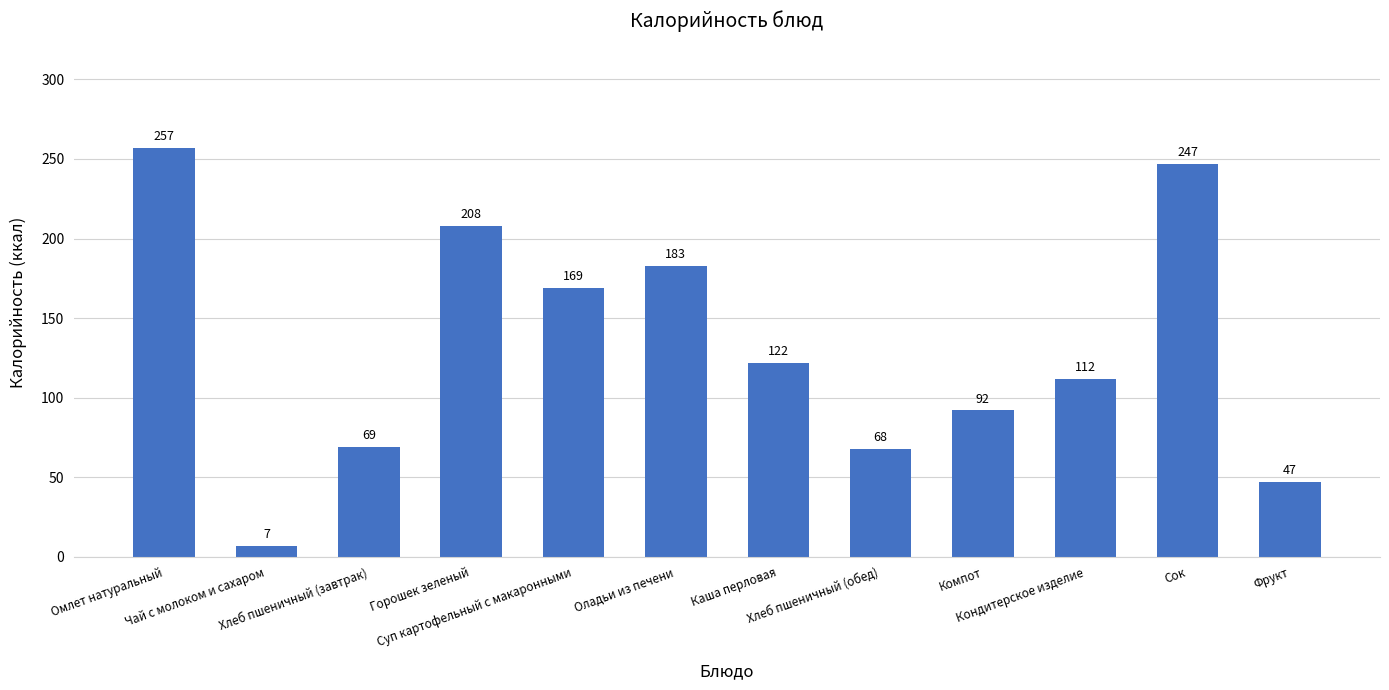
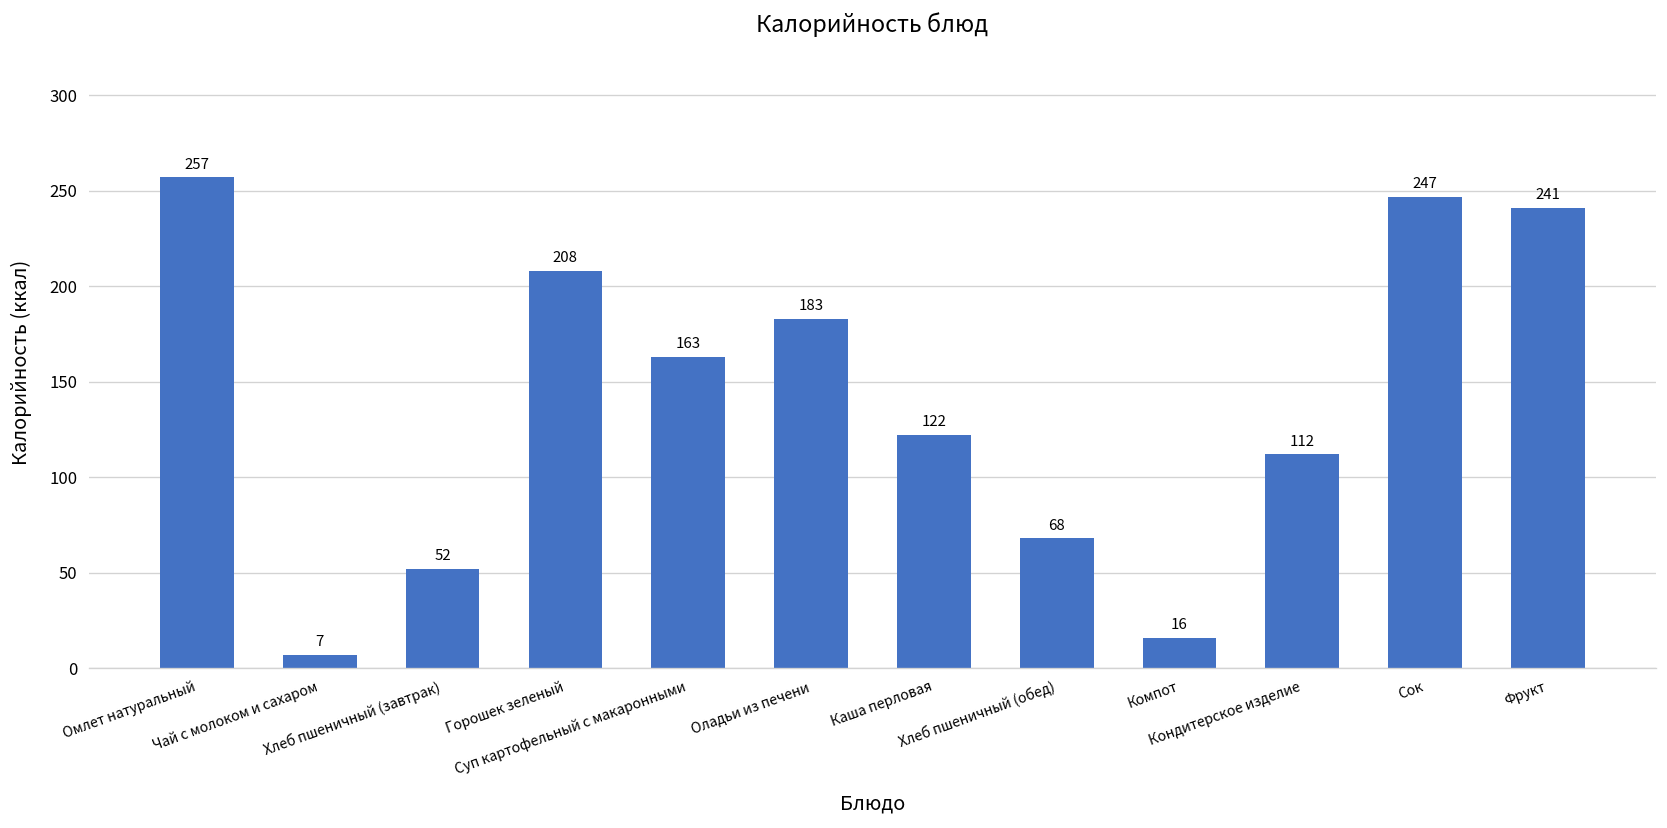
Хлеб пшеничный (завтрак): 69 -> 52
Суп картофельный с макаронными: 169 -> 163
Компот: 92 -> 16
Фрукт: 47 -> 241
